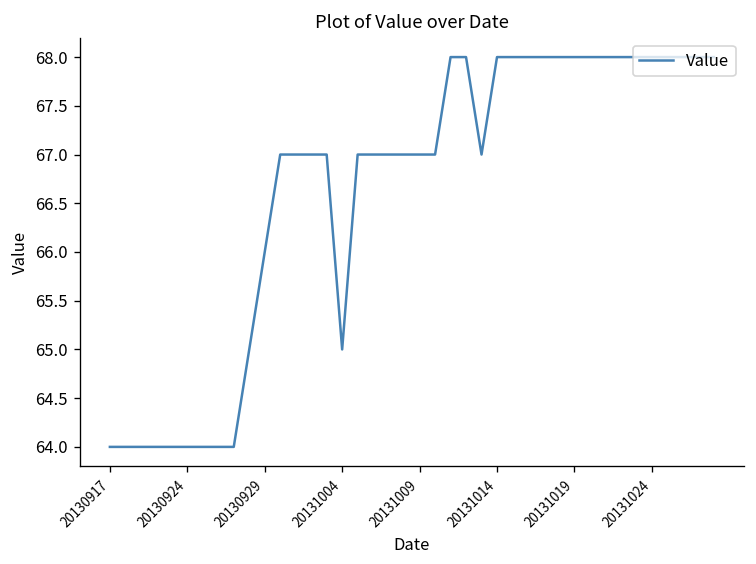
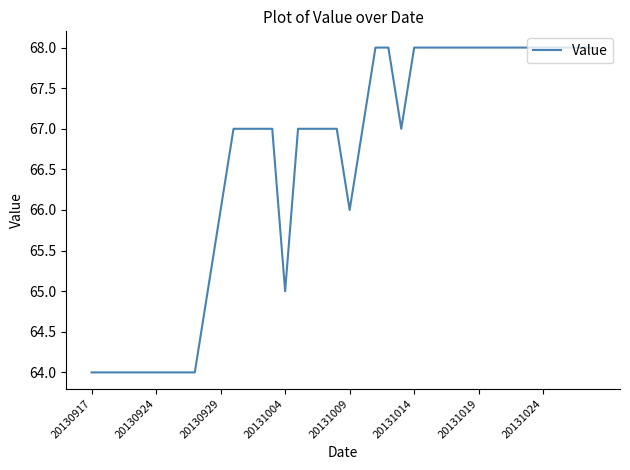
20131009: 67 -> 66
